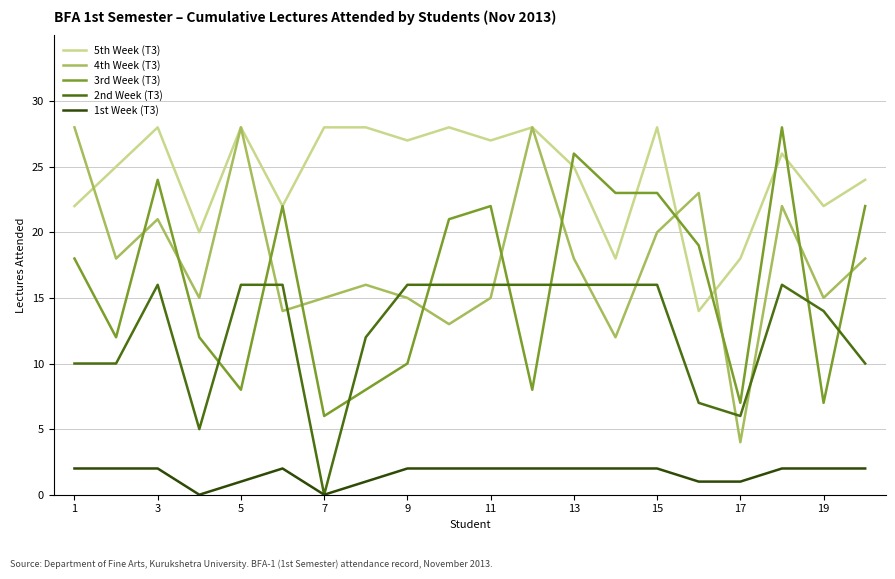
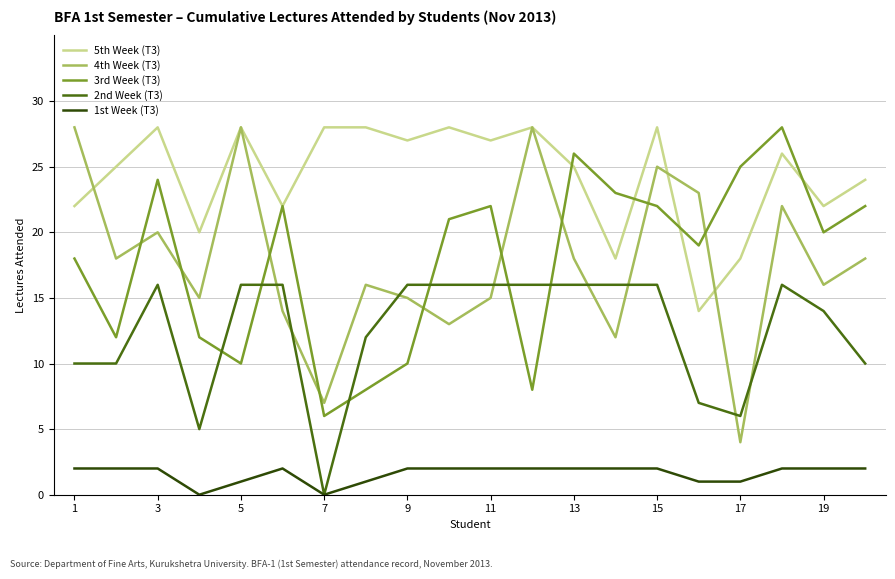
4th Week (T3), 3: 21 -> 20
3rd Week (T3), 5: 8 -> 10
4th Week (T3), 7: 15 -> 7
4th Week (T3), 15: 20 -> 25
3rd Week (T3), 15: 23 -> 22
3rd Week (T3), 17: 7 -> 25
4th Week (T3), 19: 15 -> 16
3rd Week (T3), 19: 7 -> 20
